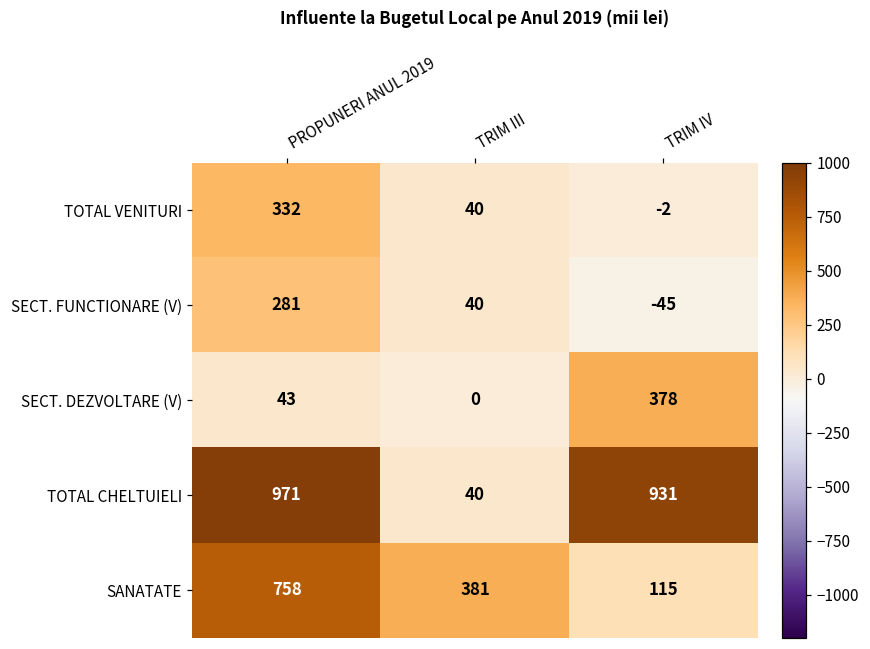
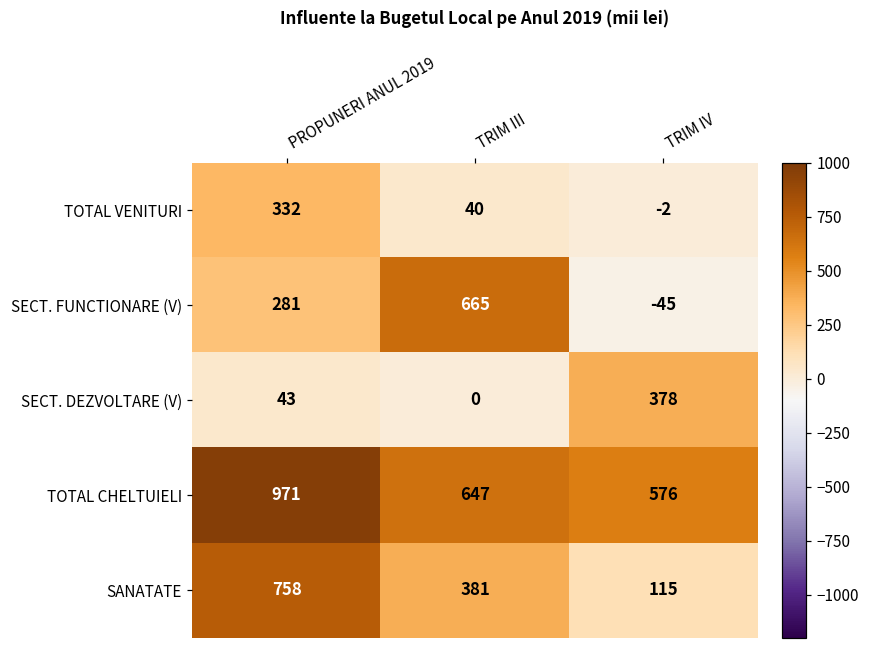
SECT. FUNCTIONARE (V), TRIM III: 40 -> 665
TOTAL CHELTUIELI, TRIM III: 40 -> 647
TOTAL CHELTUIELI, TRIM IV: 931 -> 576
